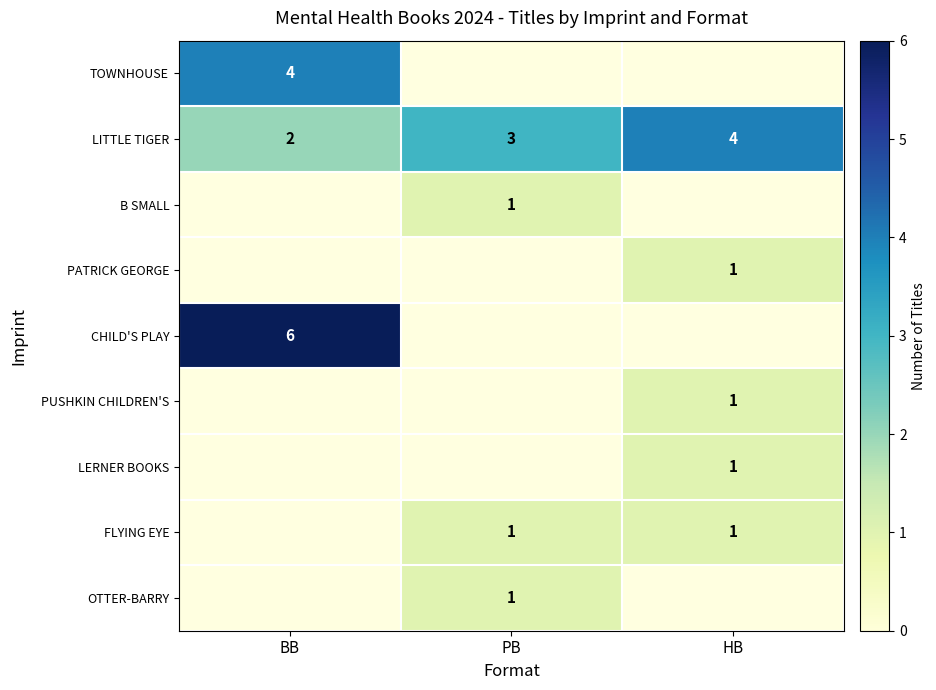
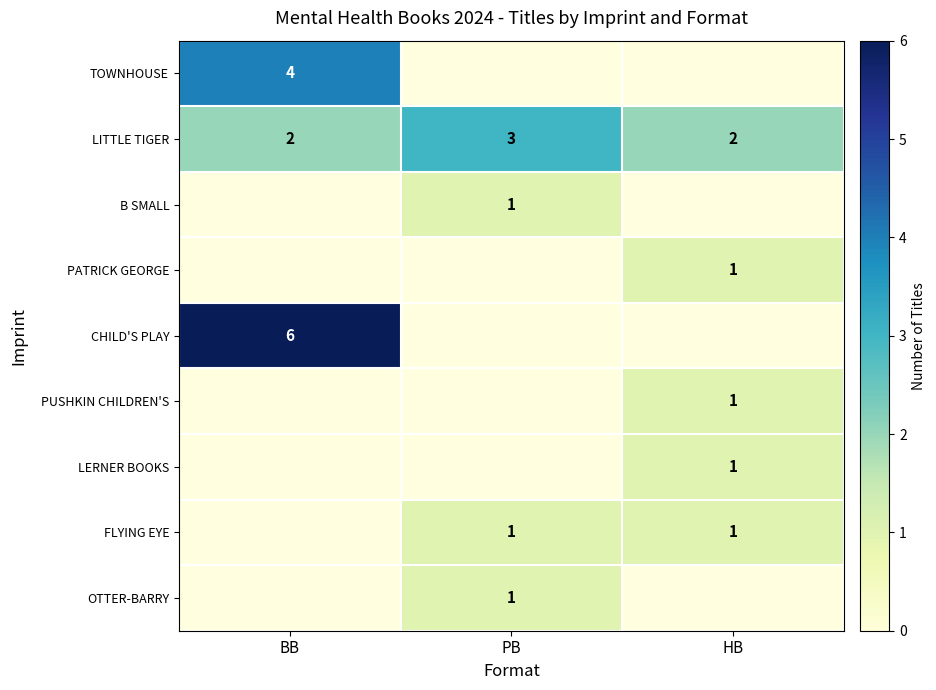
LITTLE TIGER, HB: 4 -> 2
